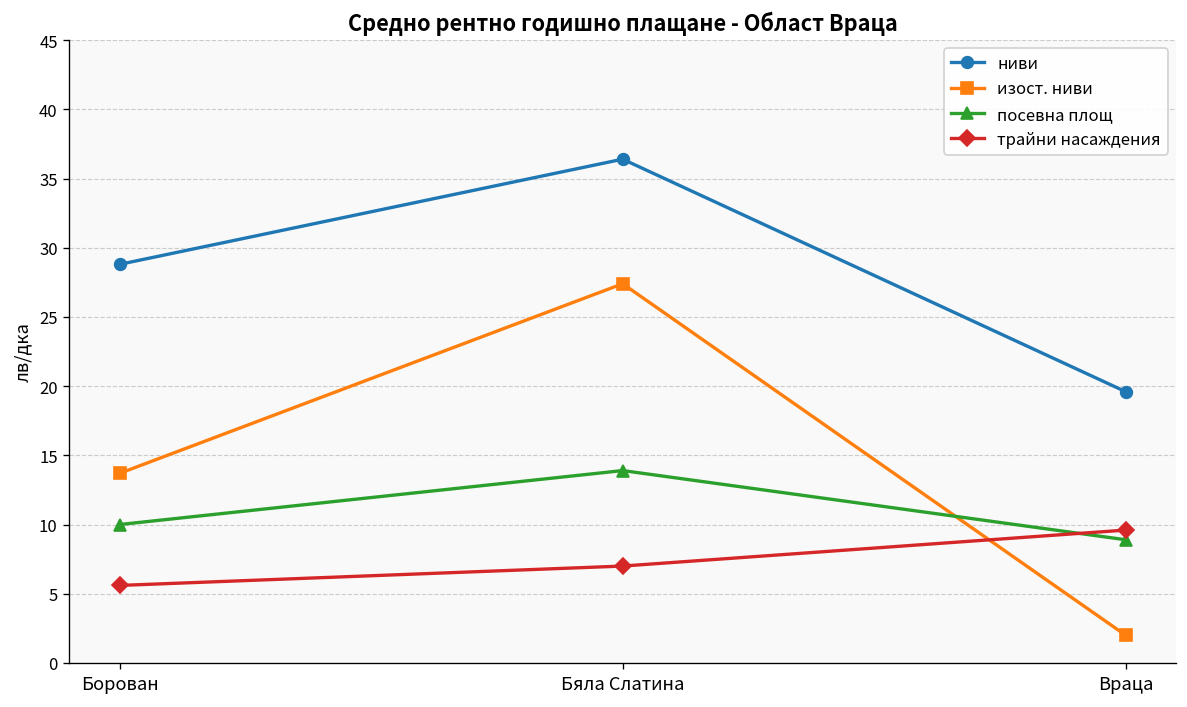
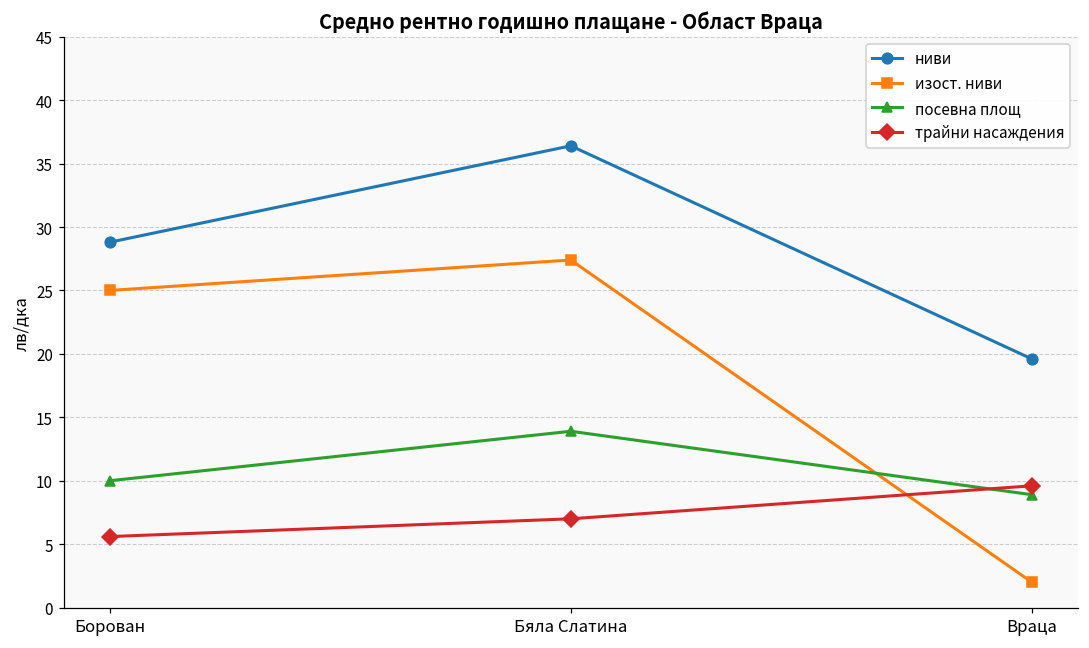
изост. ниви, Борован: 13.7 -> 25.0
